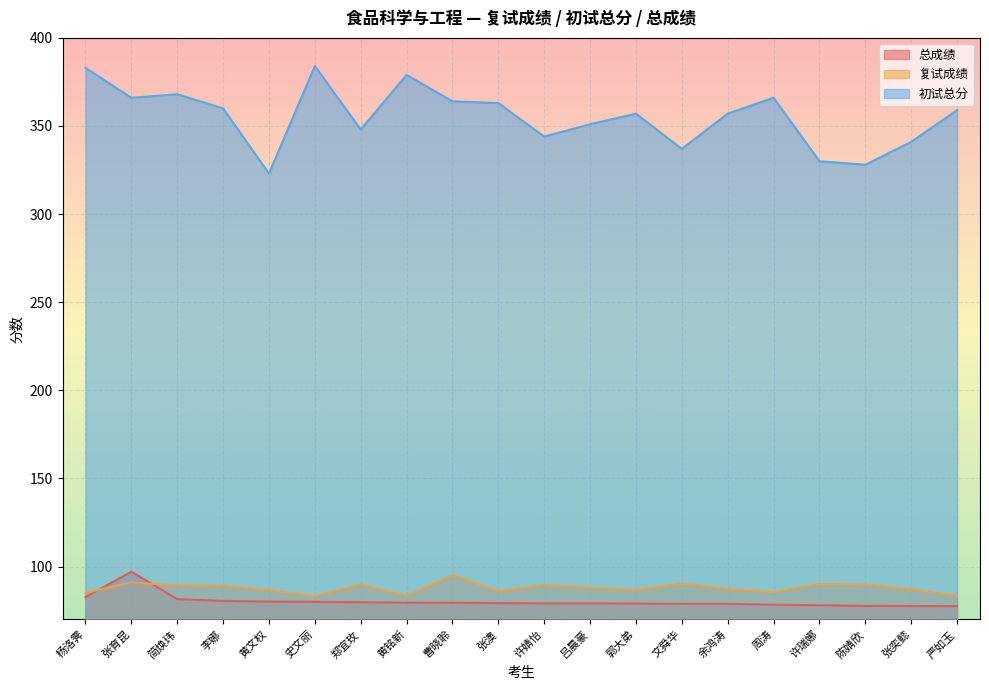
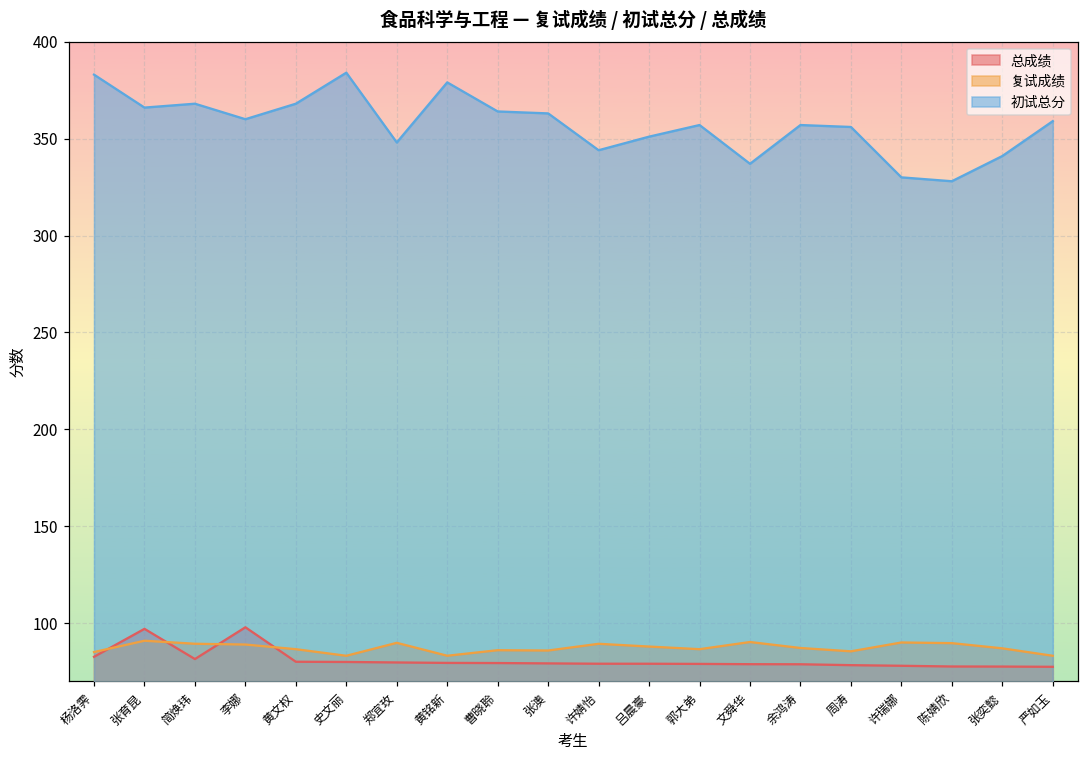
总成绩, 李娜: 80 -> 98
初试总分, 黄文权: 323 -> 368
复试成绩, 曹晓聆: 95 -> 86
初试总分, 周涛: 366 -> 356
